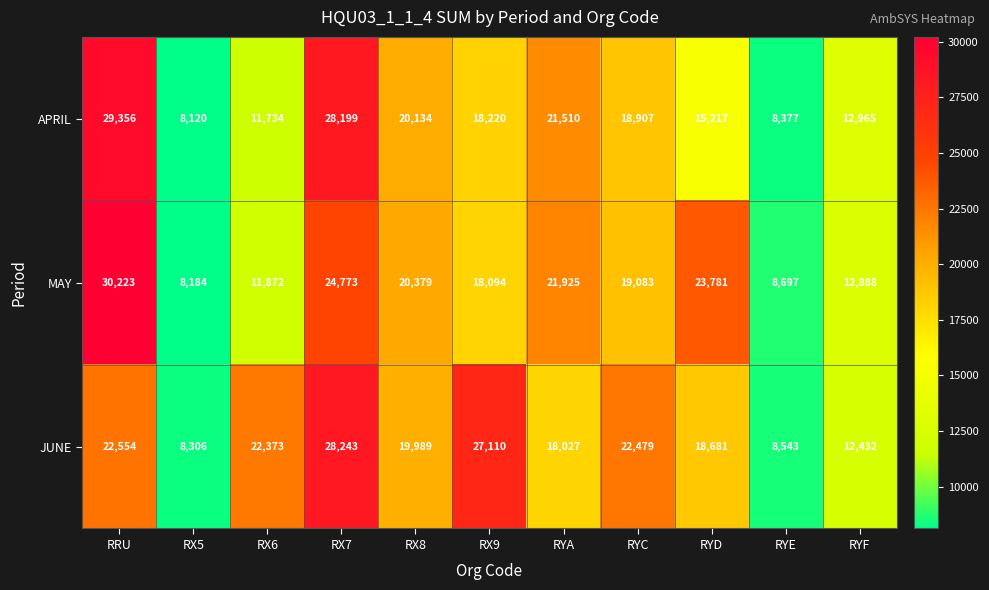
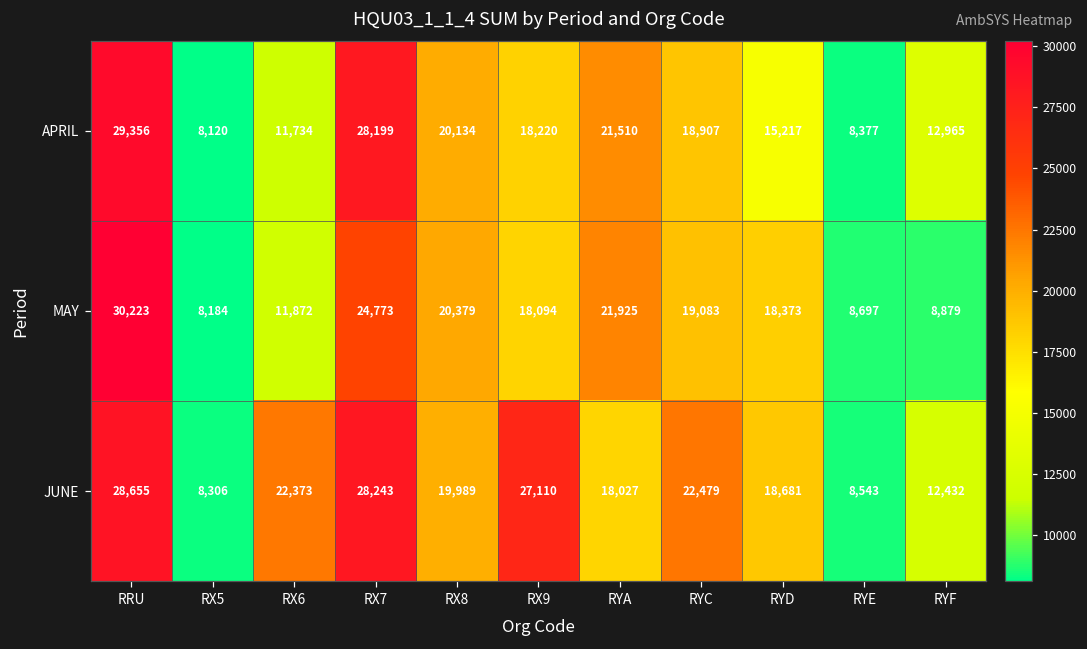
MAY, RYD: 23,781 -> 18,373
MAY, RYF: 12,888 -> 8,879
JUNE, RRU: 22,554 -> 28,655
